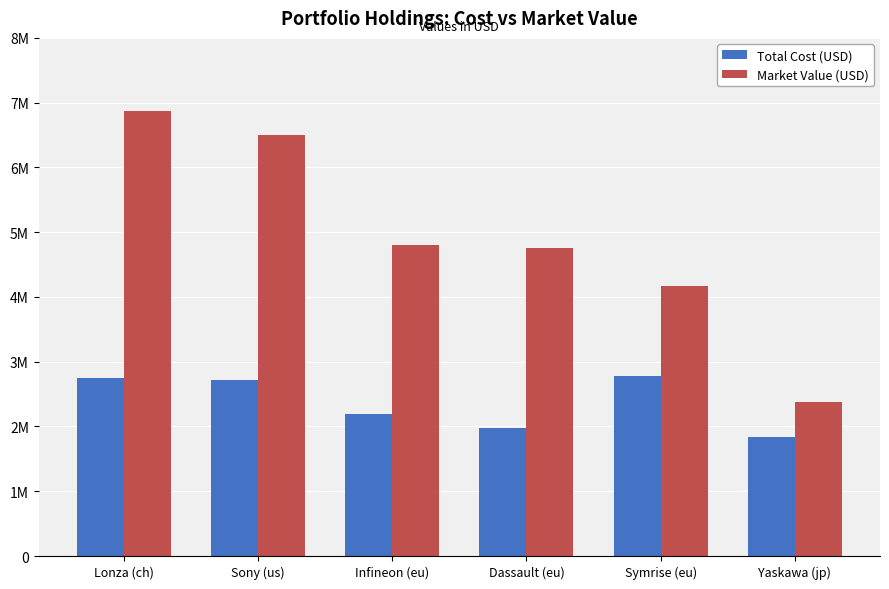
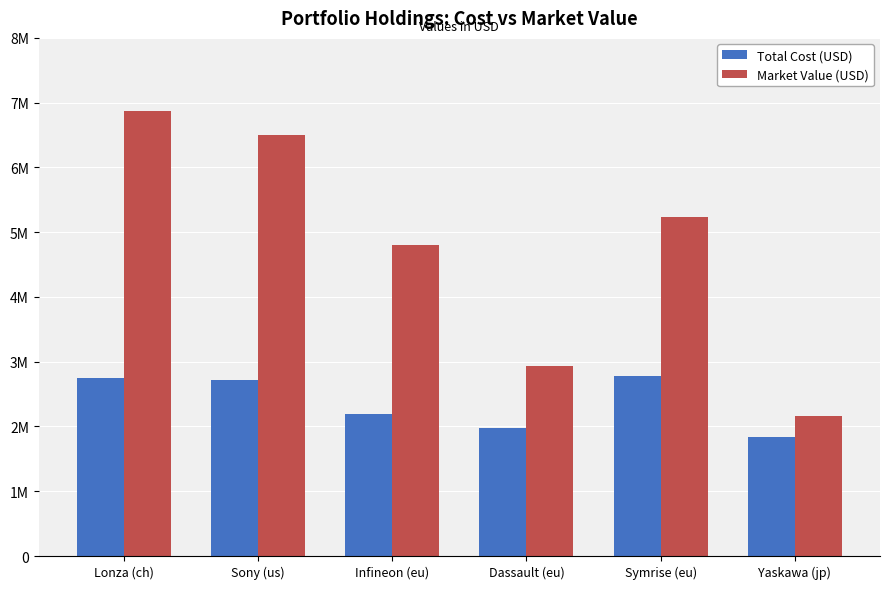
Market Value (USD), Dassault (eu): 4800000 -> 2900000
Market Value (USD), Symrise (eu): 4200000 -> 5200000
Market Value (USD), Yaskawa (jp): 2400000 -> 2200000
